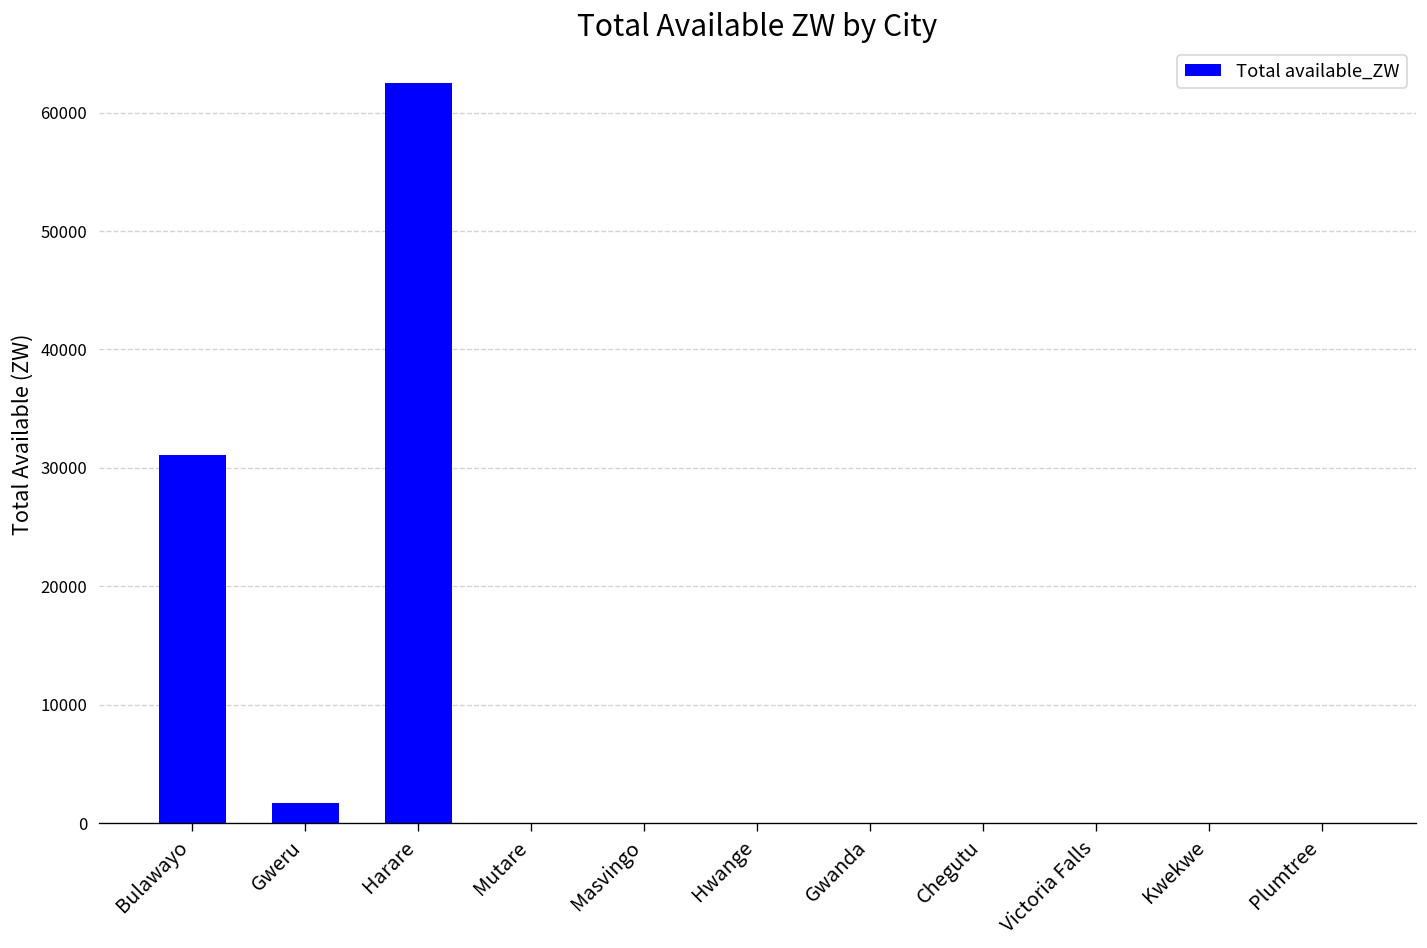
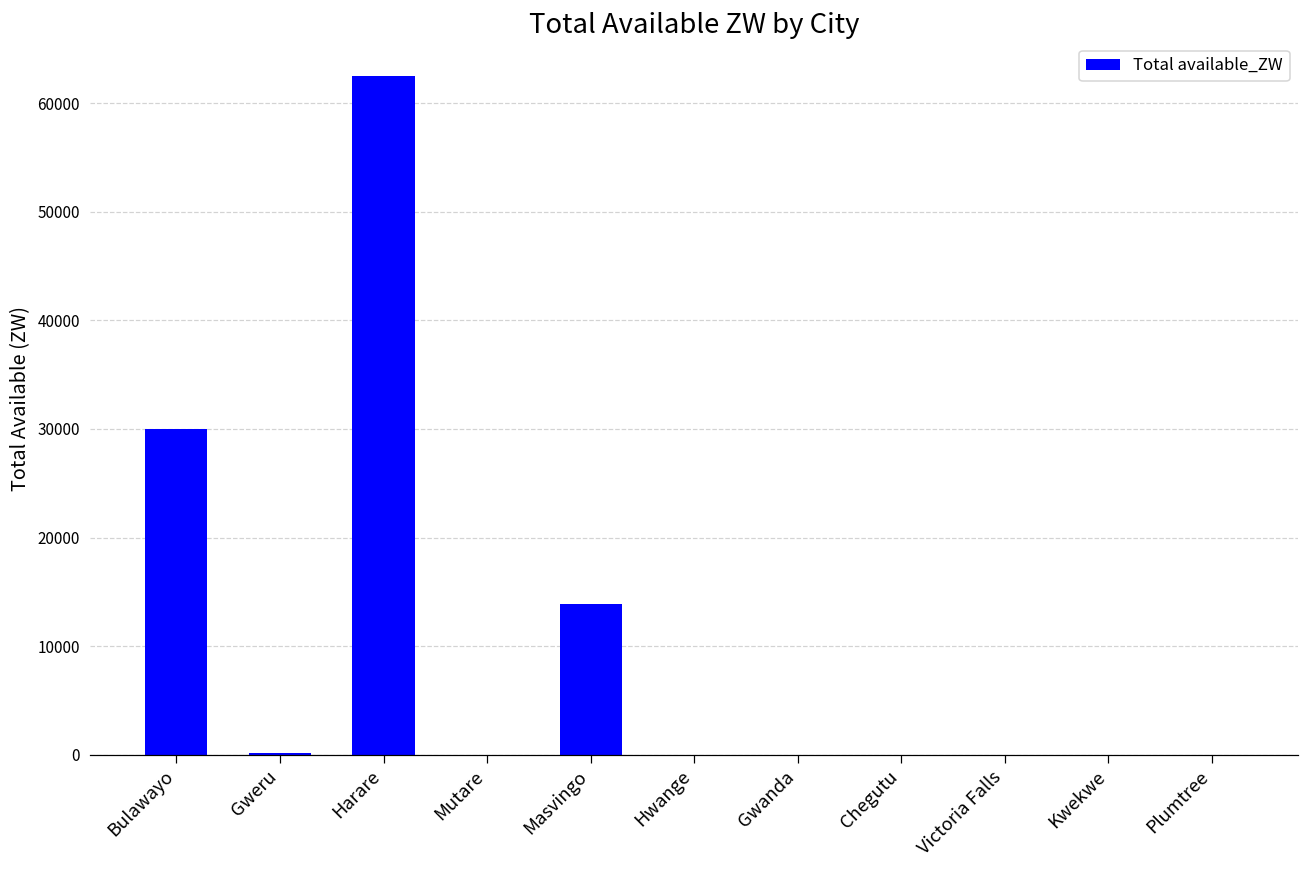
Bulawayo: 31000 -> 30000
Gweru: 2000 -> 0
Masvingo: 0 -> 14000
